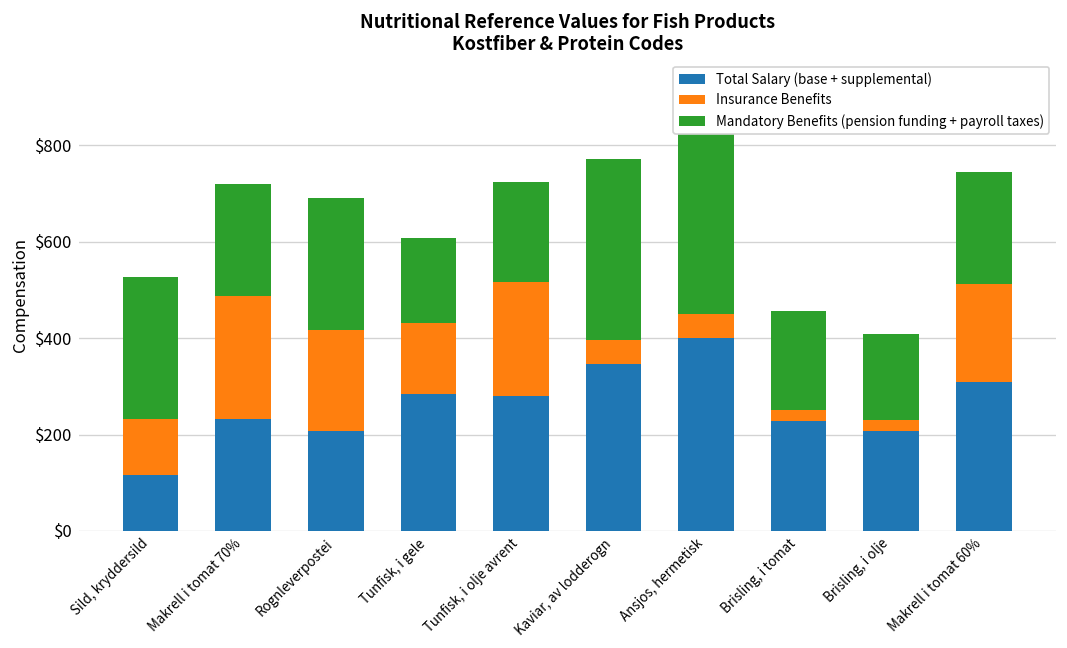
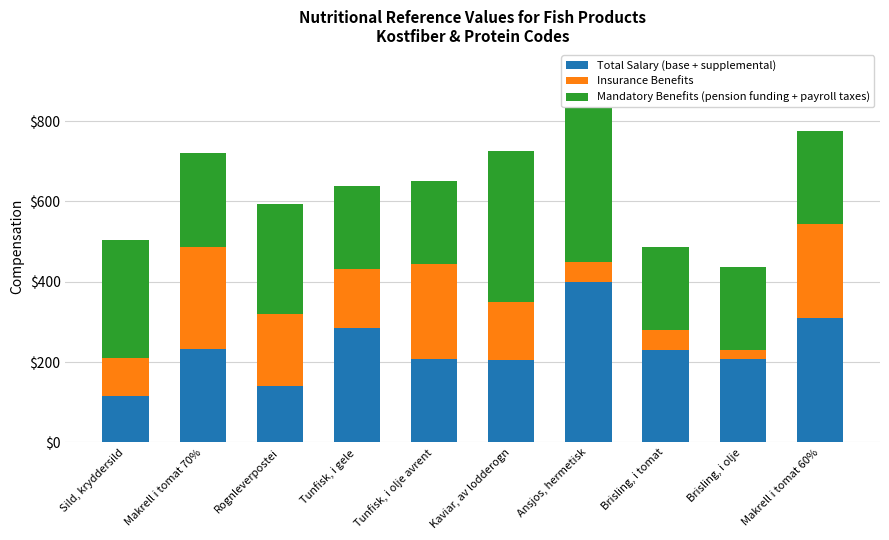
Insurance Benefits, Sild, kryddersild: $120 -> $90
Total Salary (base + supplemental), Rognleverpostei: $210 -> $140
Insurance Benefits, Rognleverpostei: $210 -> $180
Mandatory Benefits (pension funding + payroll taxes), Tunfisk, i gele: $180 -> $210
Total Salary (base + supplemental), Tunfisk, i olje avrent: $280 -> $210
Total Salary (base + supplemental), Kaviar, av lodderogn: $350 -> $200
Insurance Benefits, Kaviar, av lodderogn: $50 -> $150
Insurance Benefits, Brisling, i tomat: $20 -> $50
Mandatory Benefits (pension funding + payroll taxes), Brisling, i olje: $180 -> $210
Insurance Benefits, Makrell i tomat 60%: $200 -> $230
